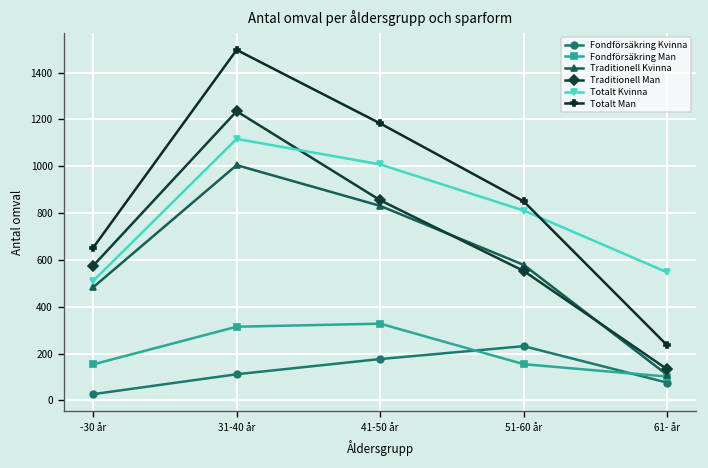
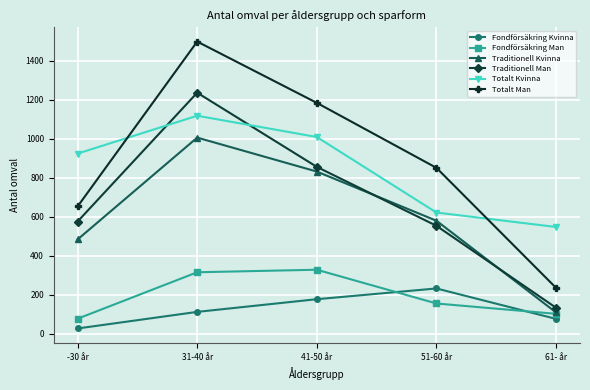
Fondförsäkring Man, -30 år: 150 -> 80
Totalt Kvinna, -30 år: 510 -> 920
Totalt Kvinna, 51-60 år: 810 -> 620
